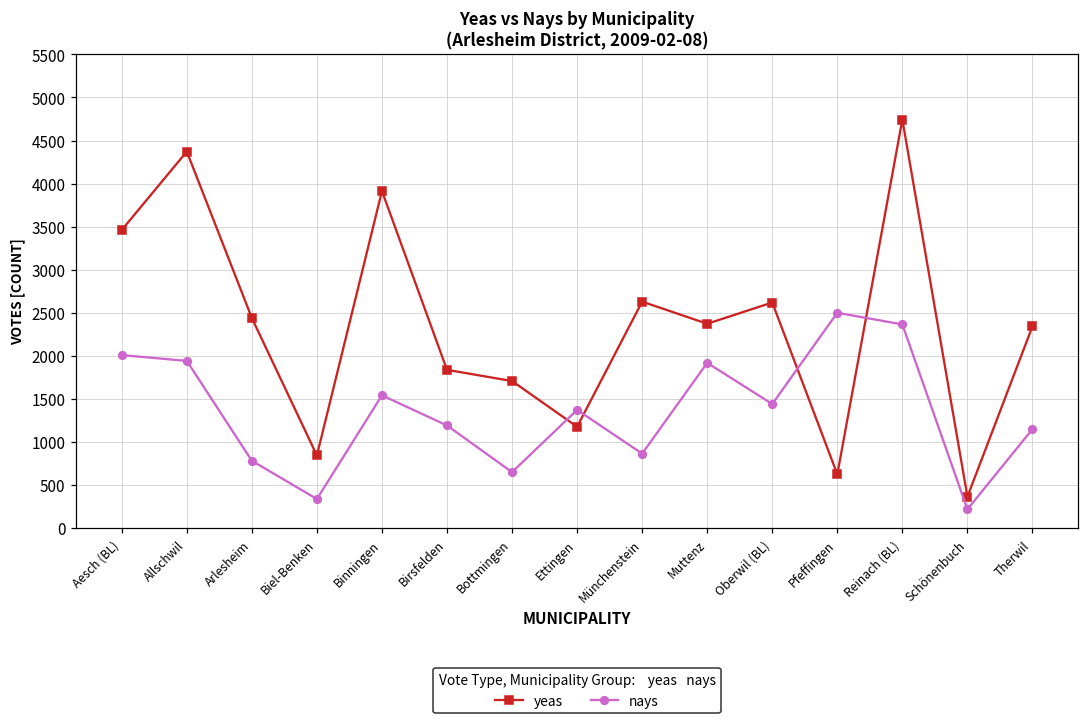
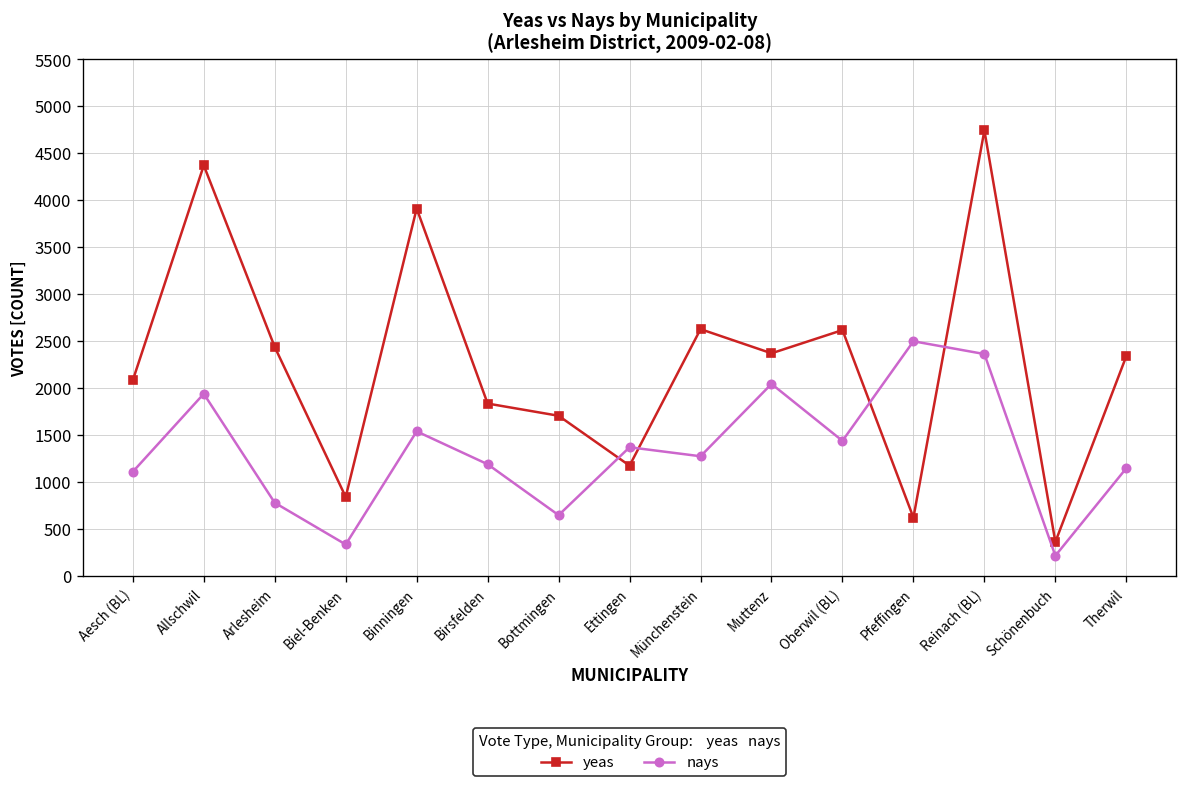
yeas, Aesch (BL): 3500 -> 2100
nays, Aesch (BL): 2000 -> 1100
nays, Münchenstein: 900 -> 1300
nays, Muttenz: 1900 -> 2000
